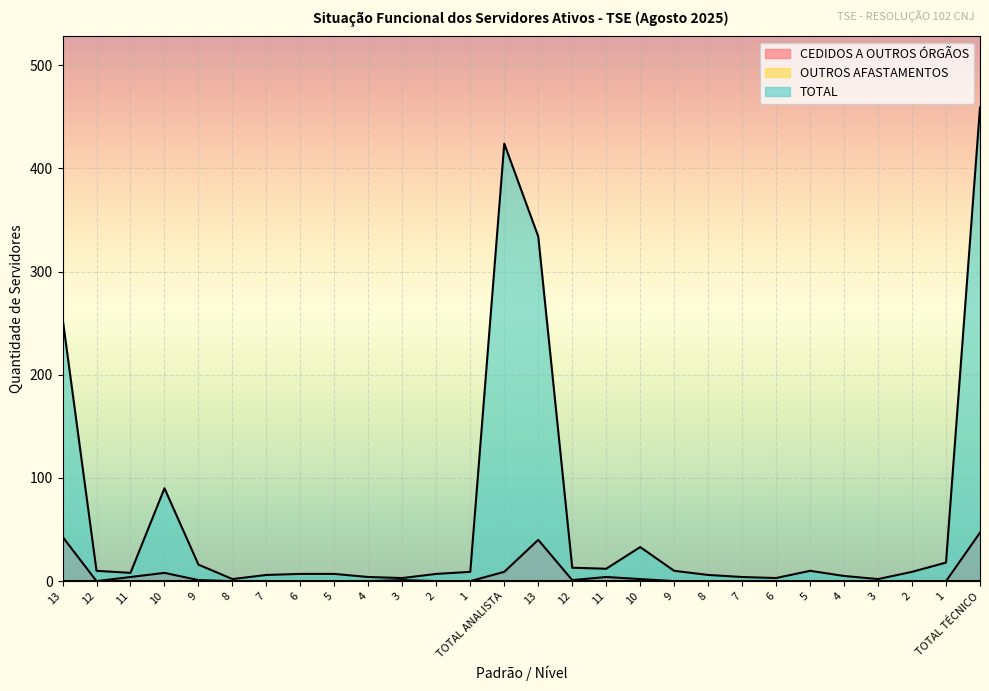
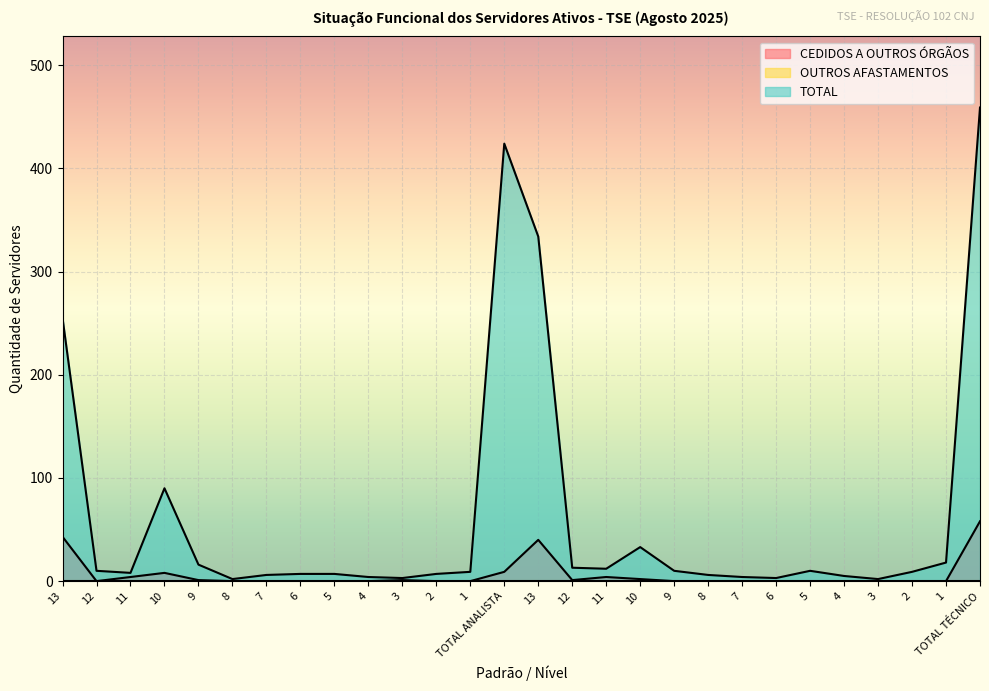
CEDIDOS A OUTROS ÓRGÃOS, TOTAL TÉCNICO: 47 -> 58
